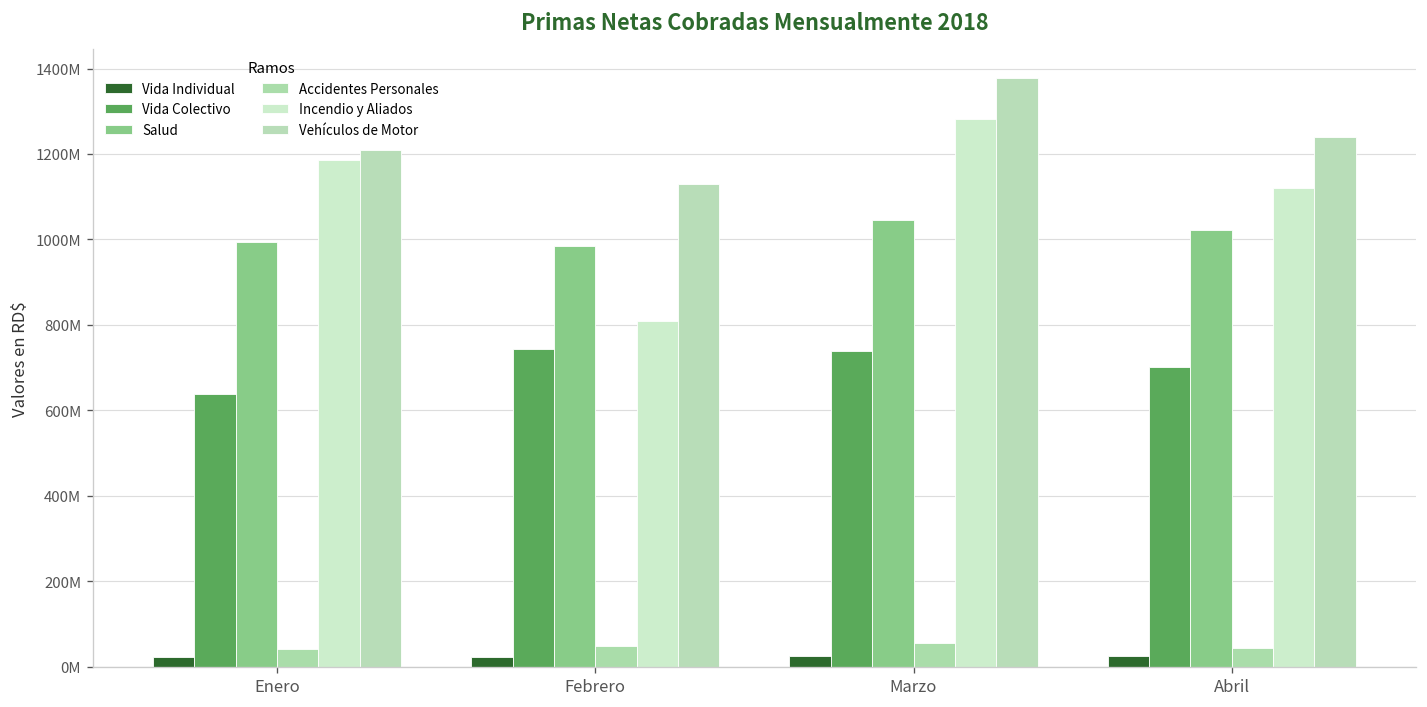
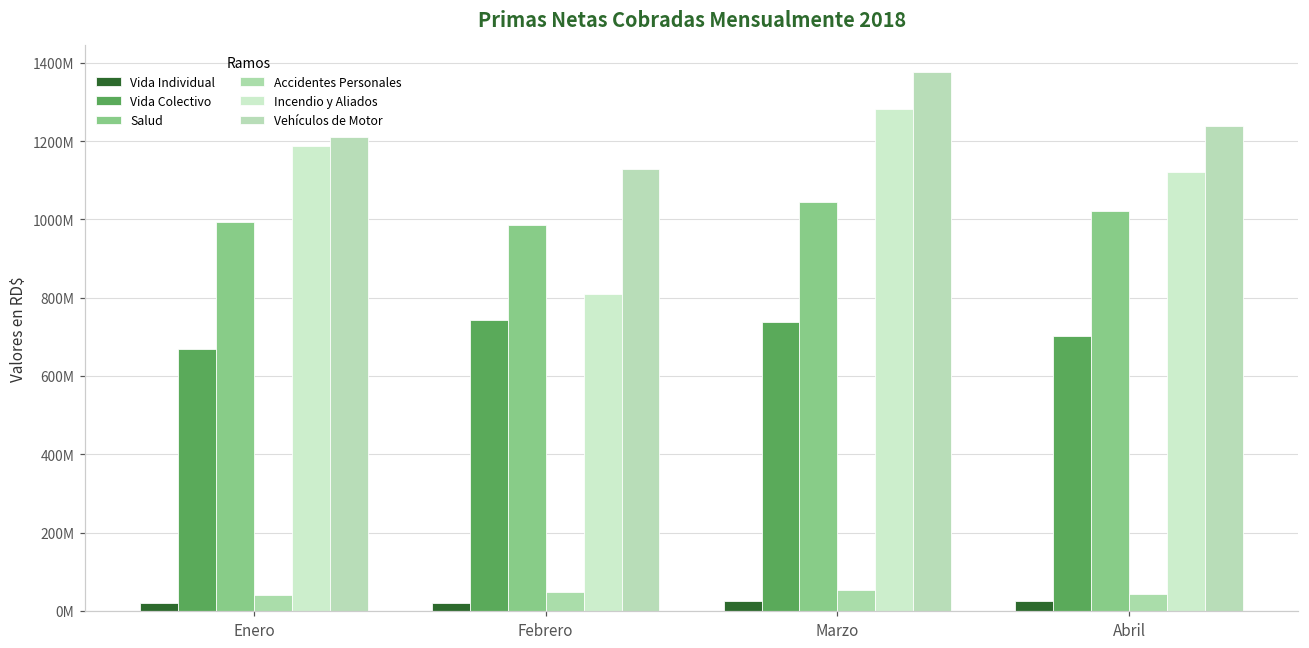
Vida Colectivo, Enero: 640000000 -> 670000000
